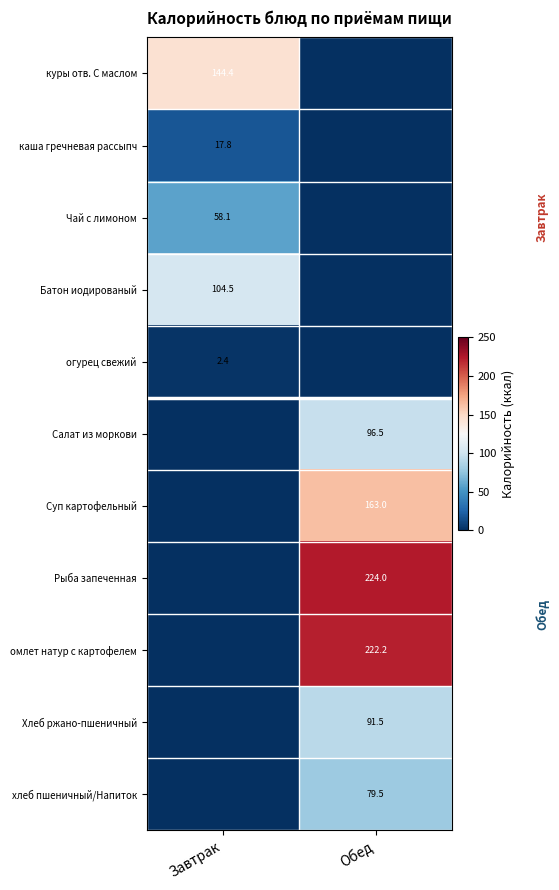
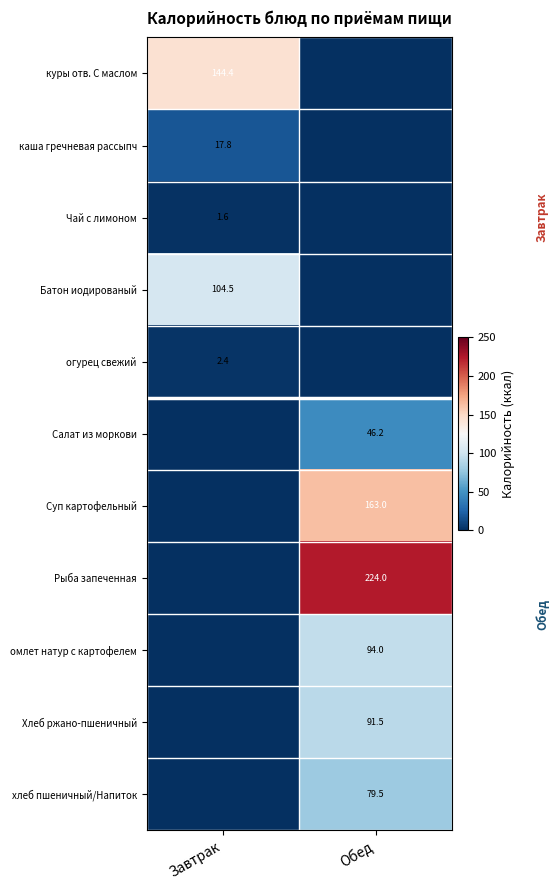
Чай с лимоном, Завтрак: 58.1 -> 1.6
Салат из моркови, Обед: 96.5 -> 46.2
омлет натур с картофелем, Обед: 222.2 -> 94.0
